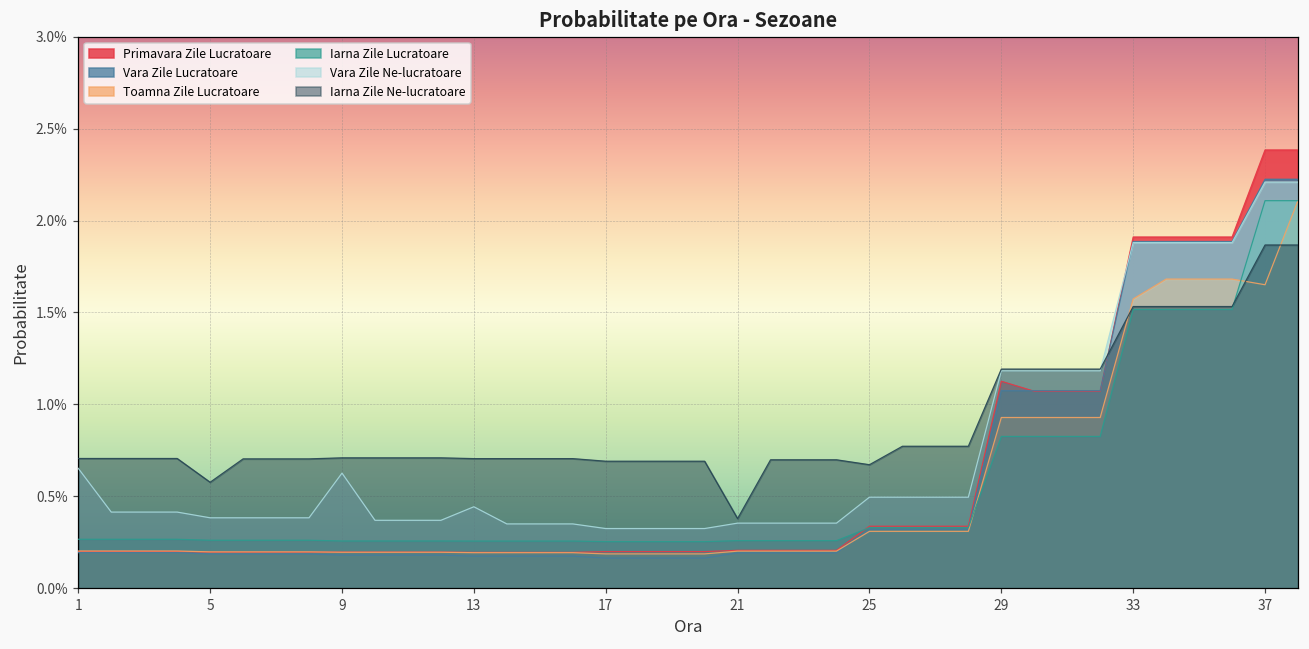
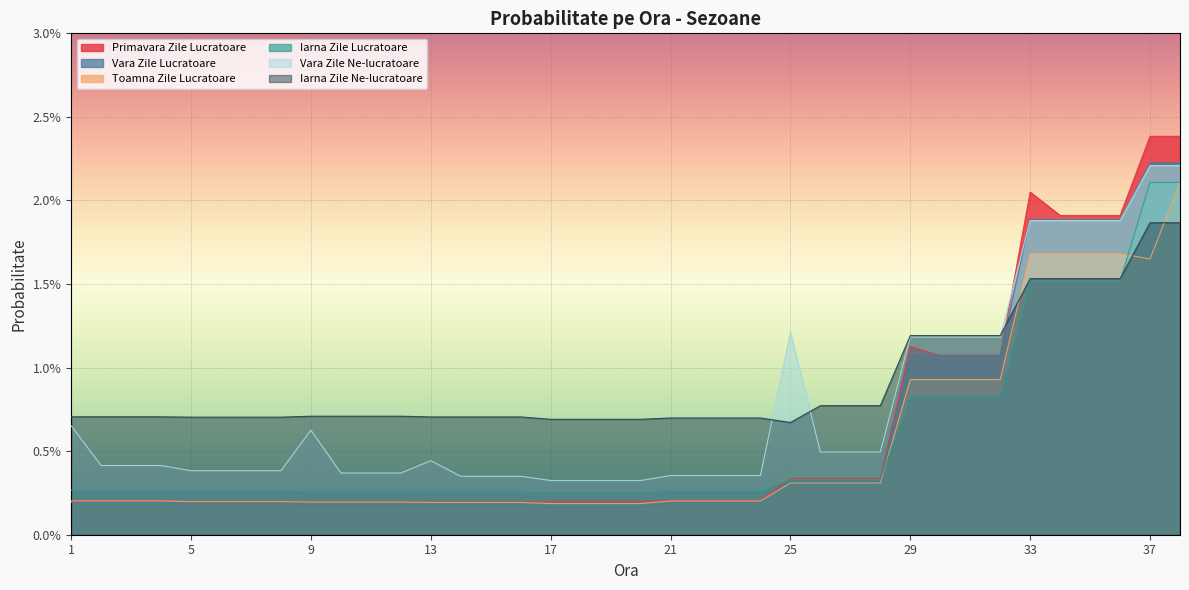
Iarna Zile Ne-lucratoare, 5: 0.58% -> 0.70%
Iarna Zile Ne-lucratoare, 21: 0.38% -> 0.70%
Vara Zile Ne-lucratoare, 25: 0.50% -> 1.21%
Primavara Zile Lucratoare, 33: 1.91% -> 2.05%
Toamna Zile Lucratoare, 33: 1.57% -> 1.68%
